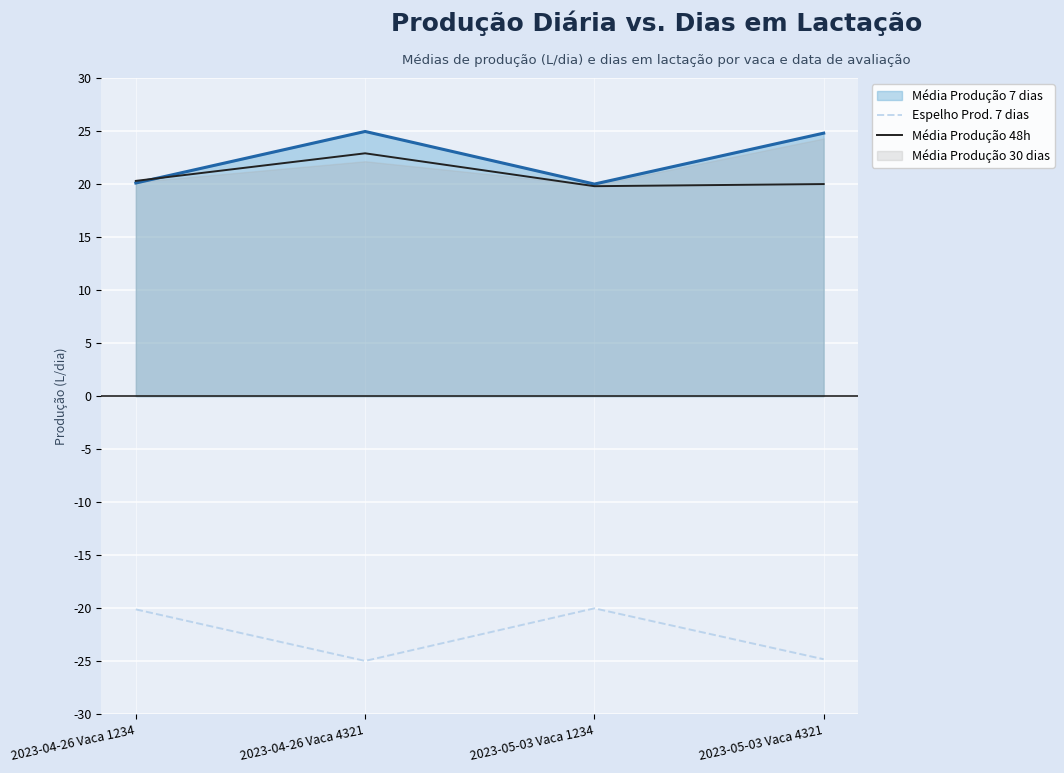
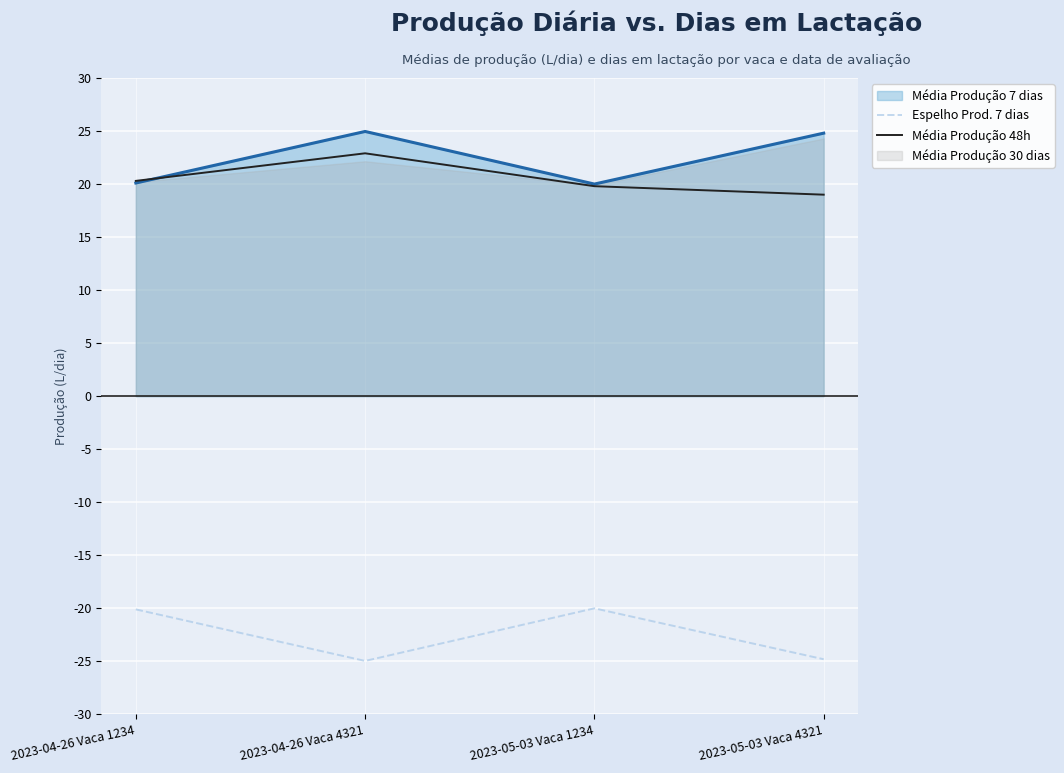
Média Produção 48h, 2023-05-03 Vaca 4321: 20 -> 19
